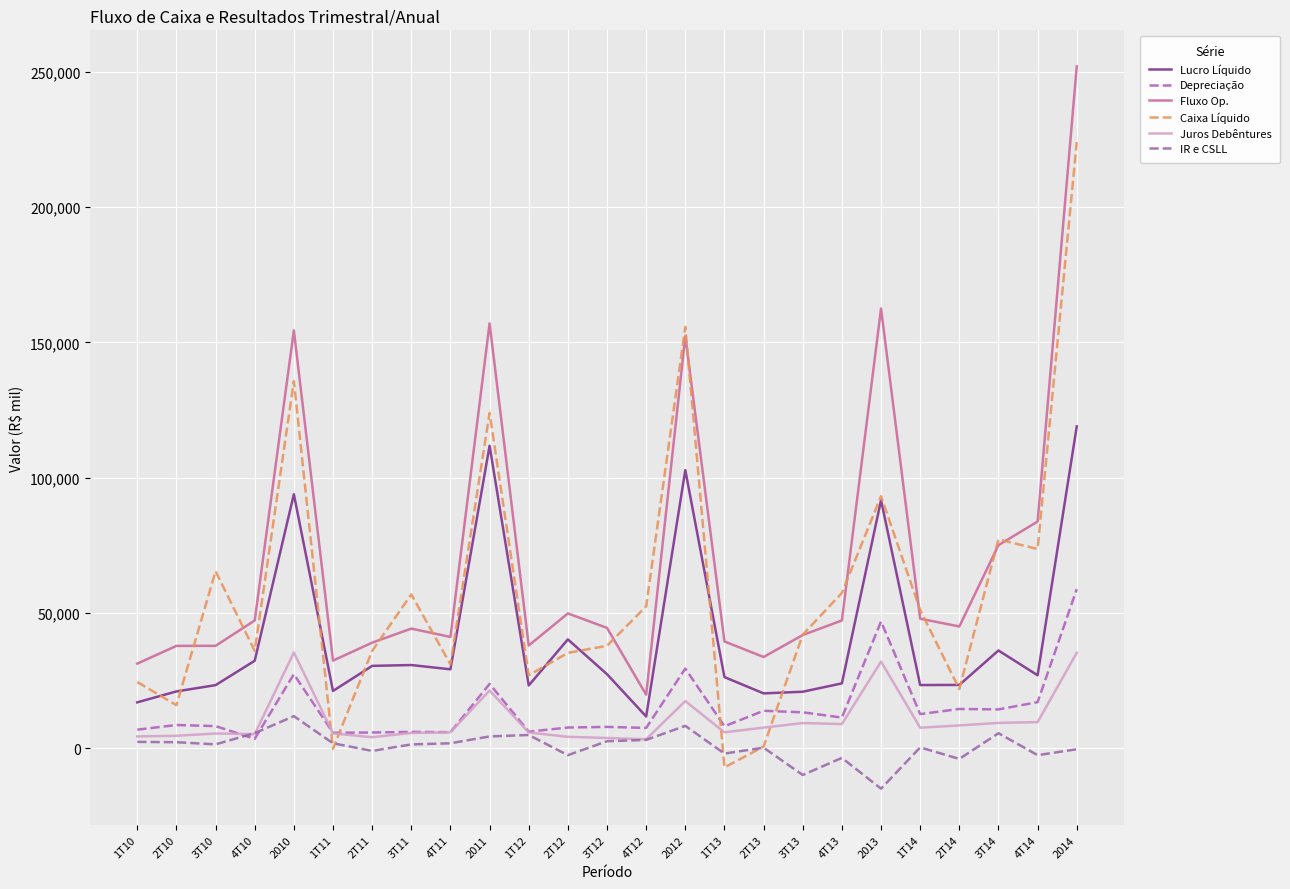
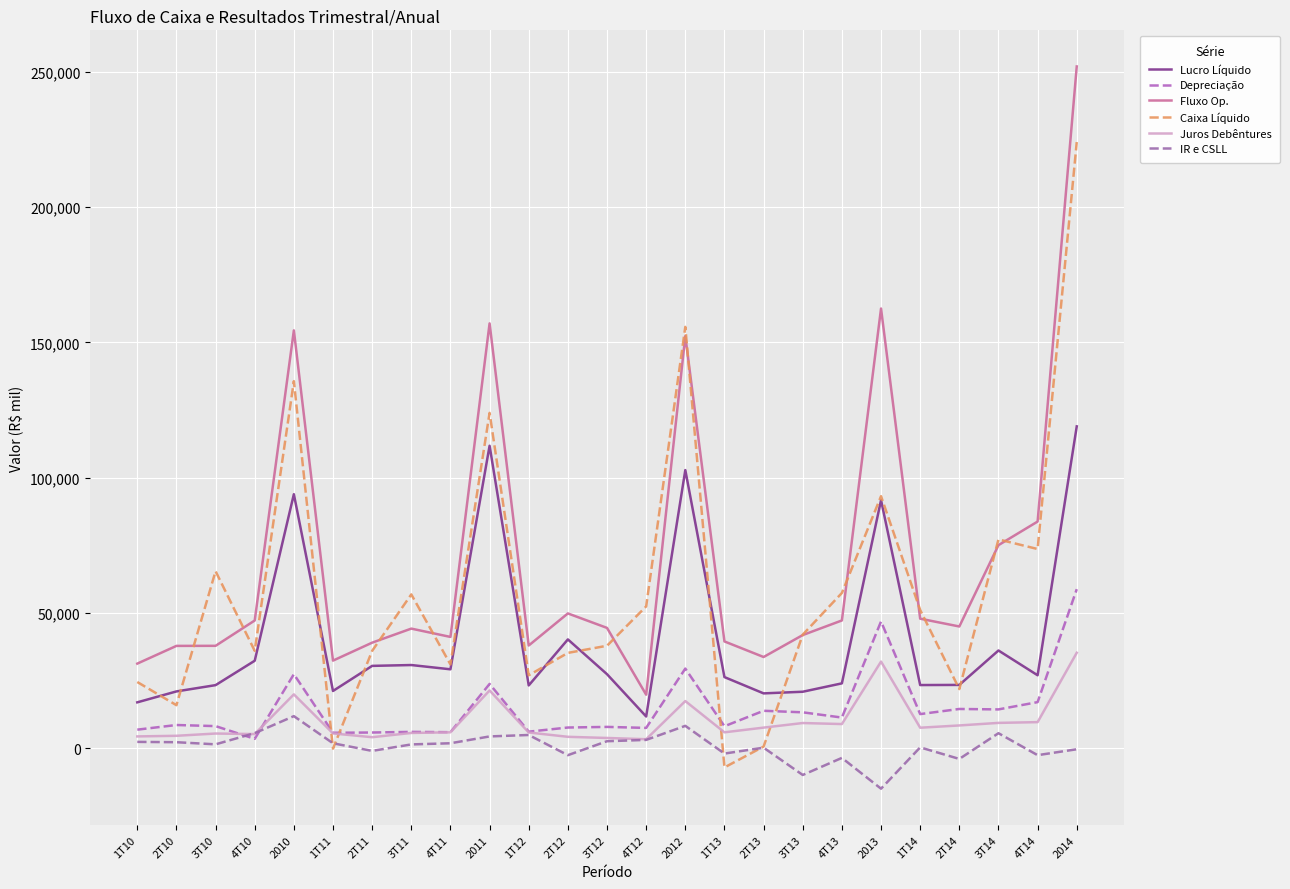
Juros Debêntures, 2010: 35,000 -> 20,000
